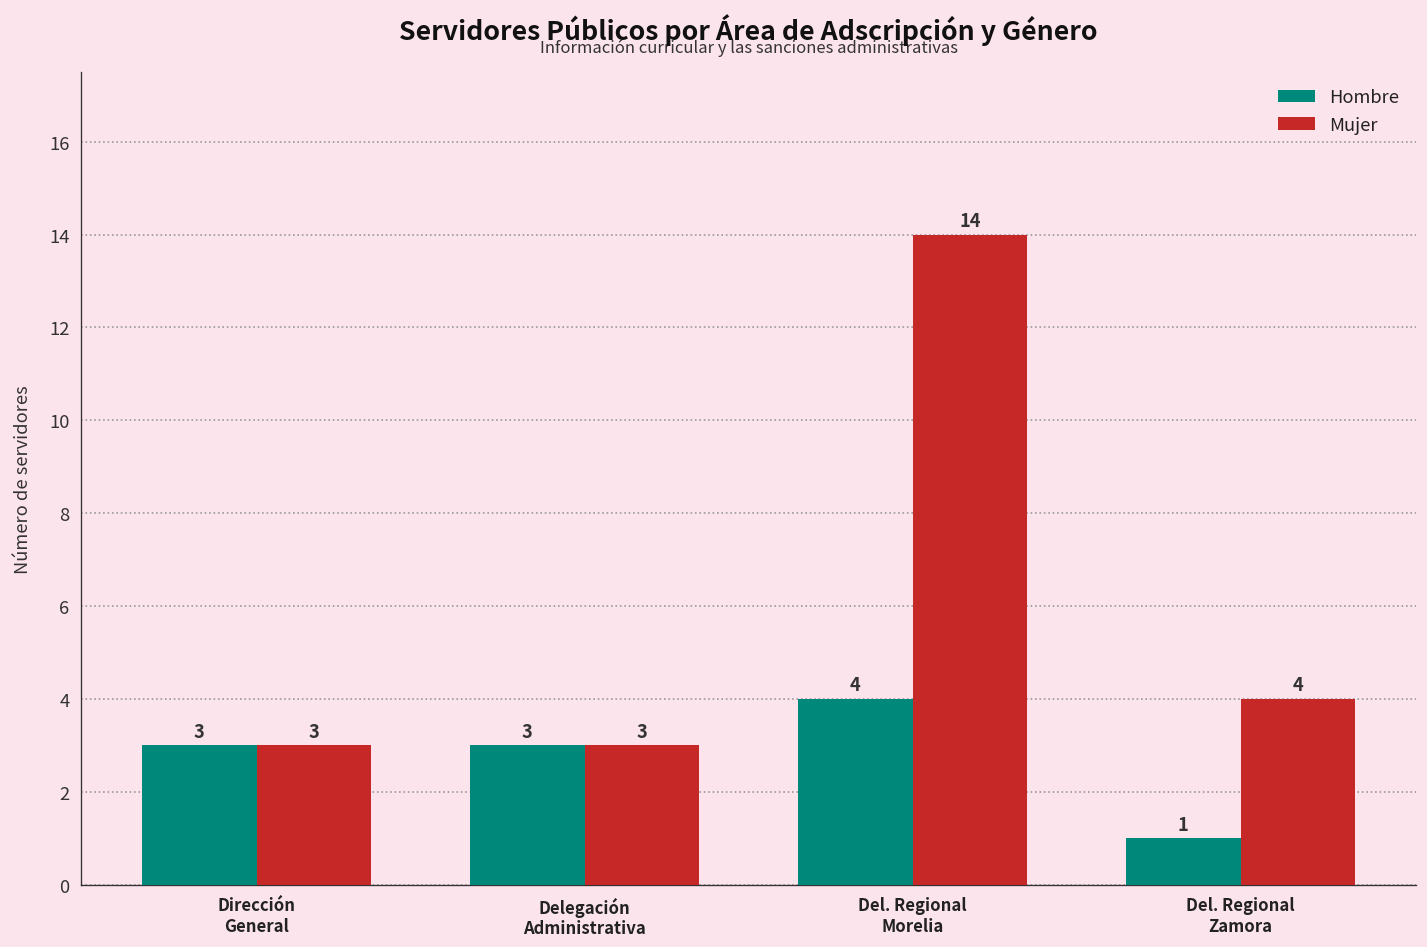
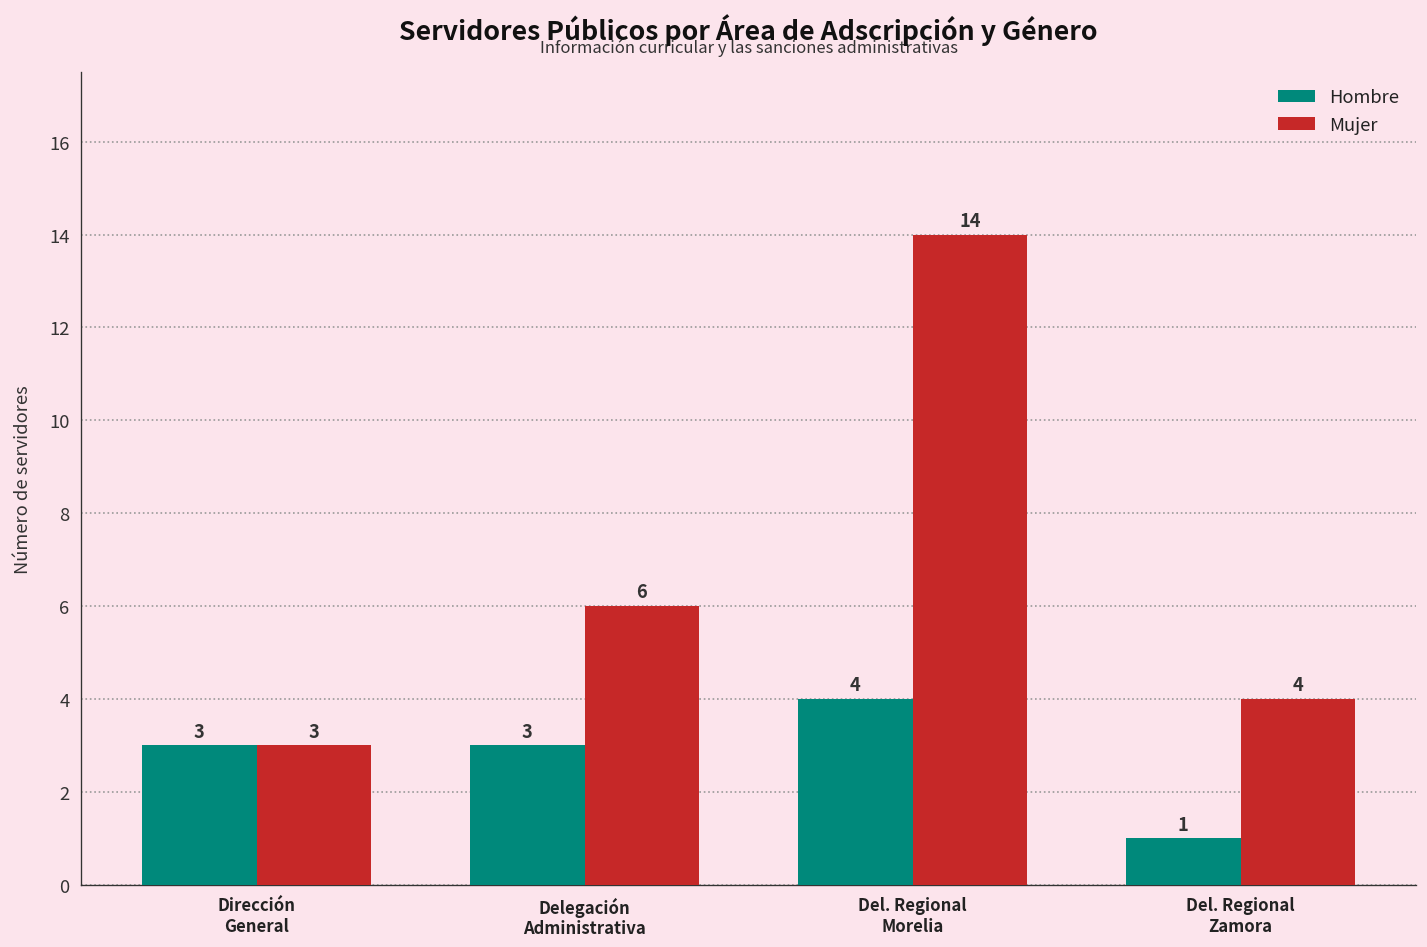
Mujer, Delegación Administrativa: 3 -> 6
